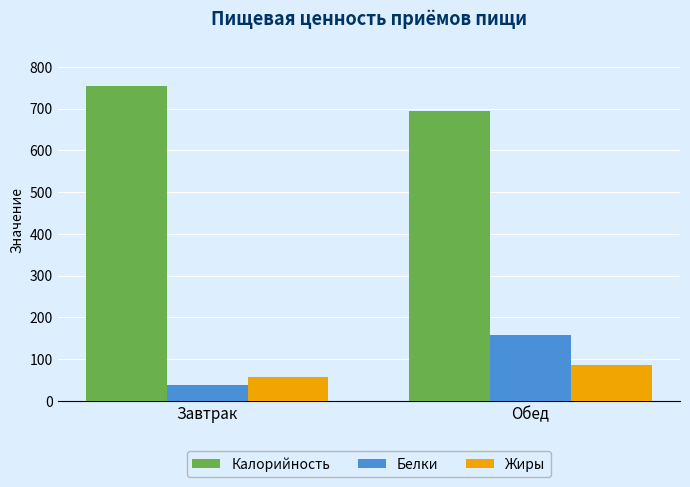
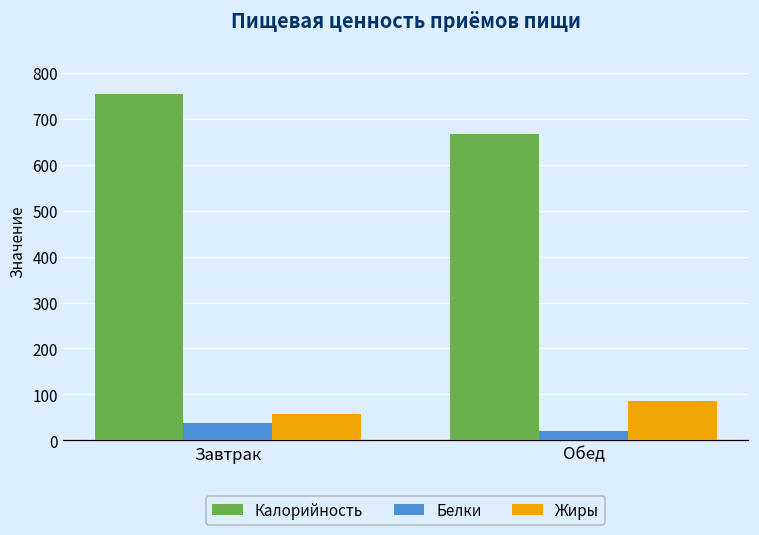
Калорийность, Обед: 690 -> 670
Белки, Обед: 160 -> 20
